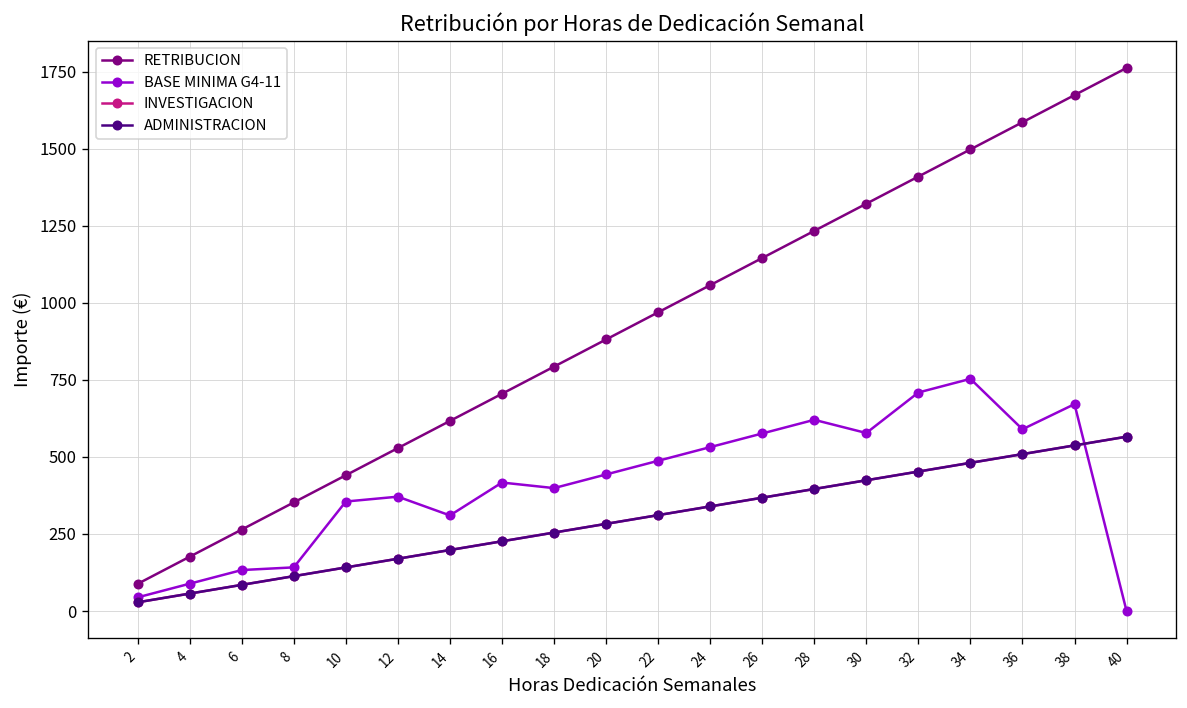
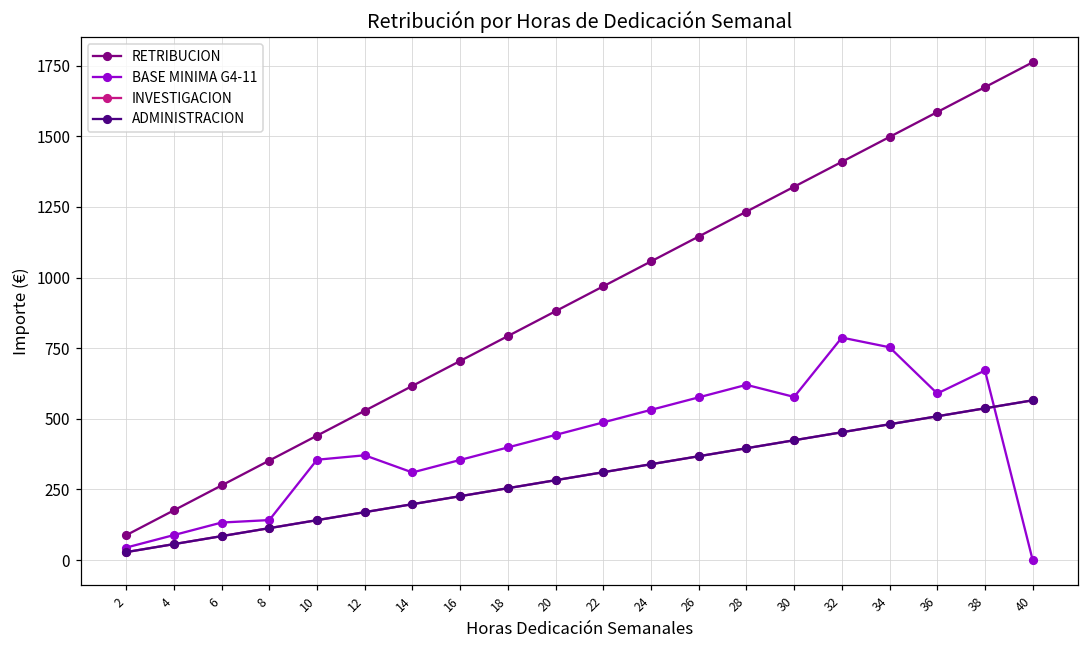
BASE MINIMA G4-11, 16: 420 -> 350
BASE MINIMA G4-11, 32: 710 -> 790
